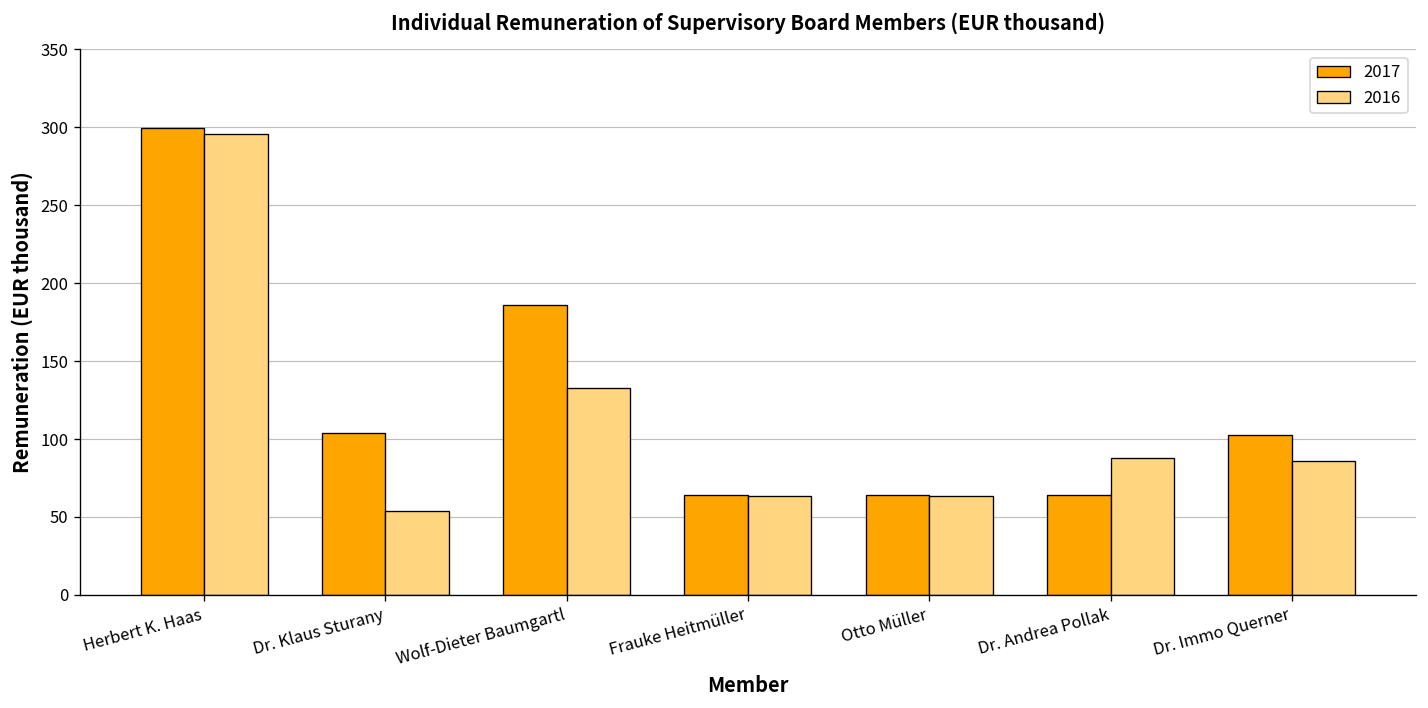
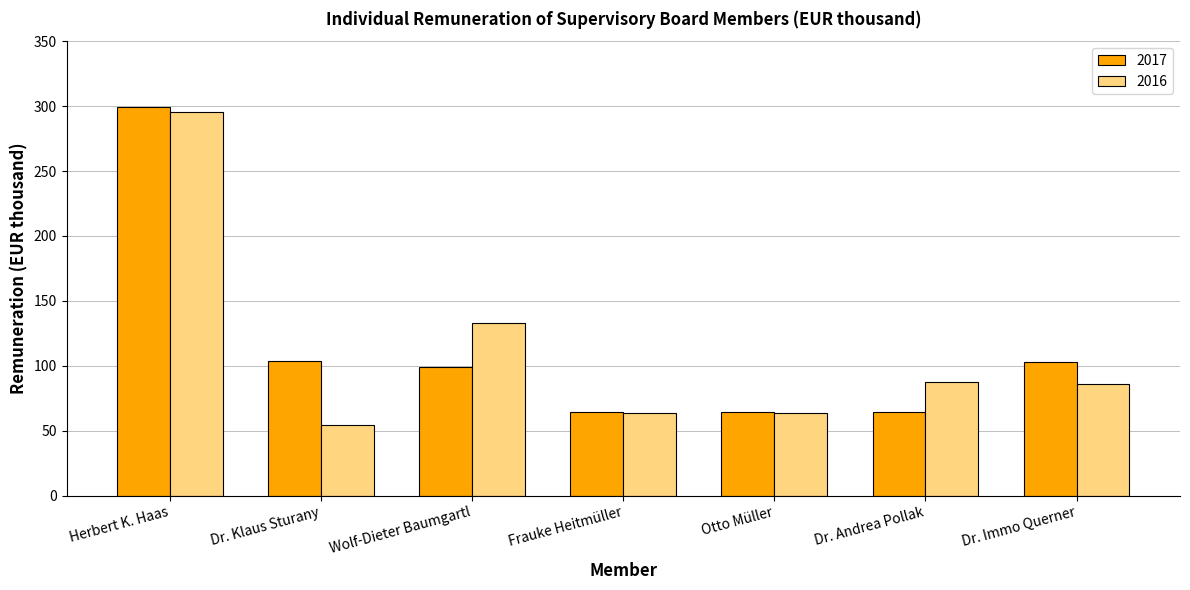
2017, Wolf-Dieter Baumgartl: 186 -> 99
